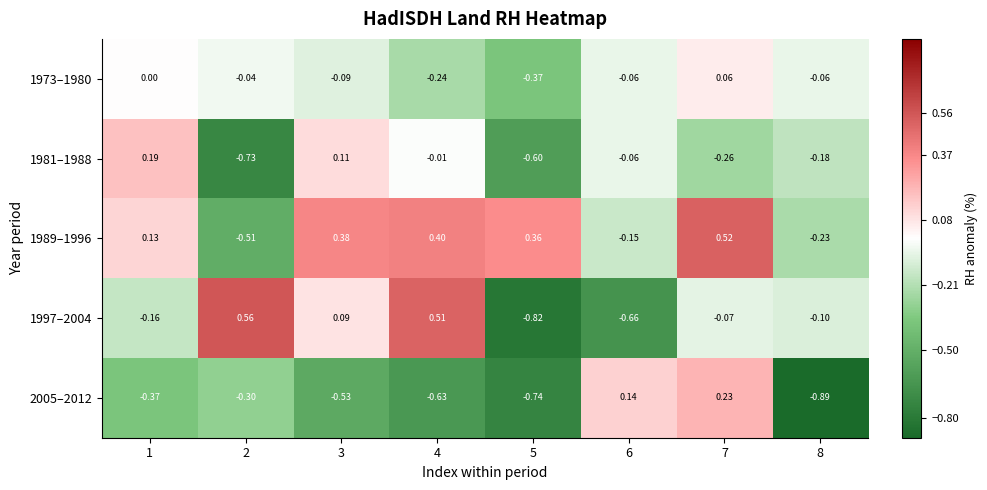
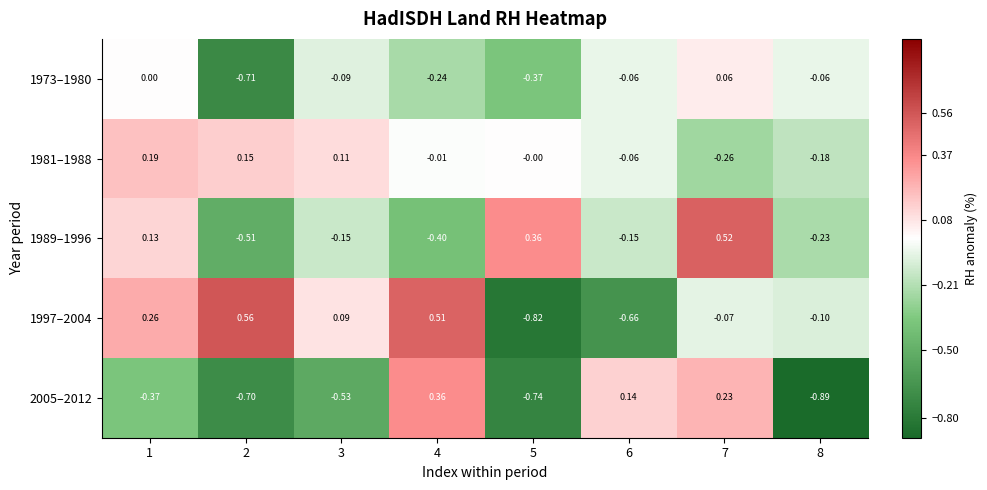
1973–1980, 2: -0.04 -> -0.71
1981–1988, 2: -0.73 -> 0.15
1981–1988, 5: -0.60 -> -0.00
1989–1996, 3: 0.38 -> -0.15
1989–1996, 4: 0.40 -> -0.40
1997–2004, 1: -0.16 -> 0.26
2005–2012, 2: -0.30 -> -0.70
2005–2012, 4: -0.63 -> 0.36
